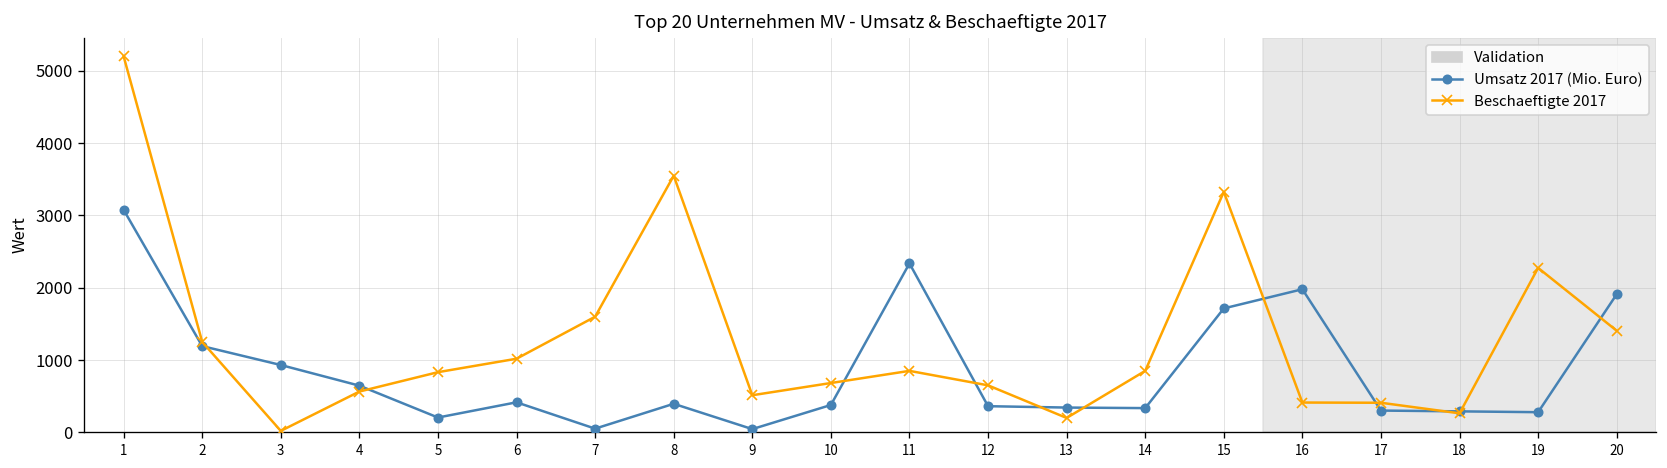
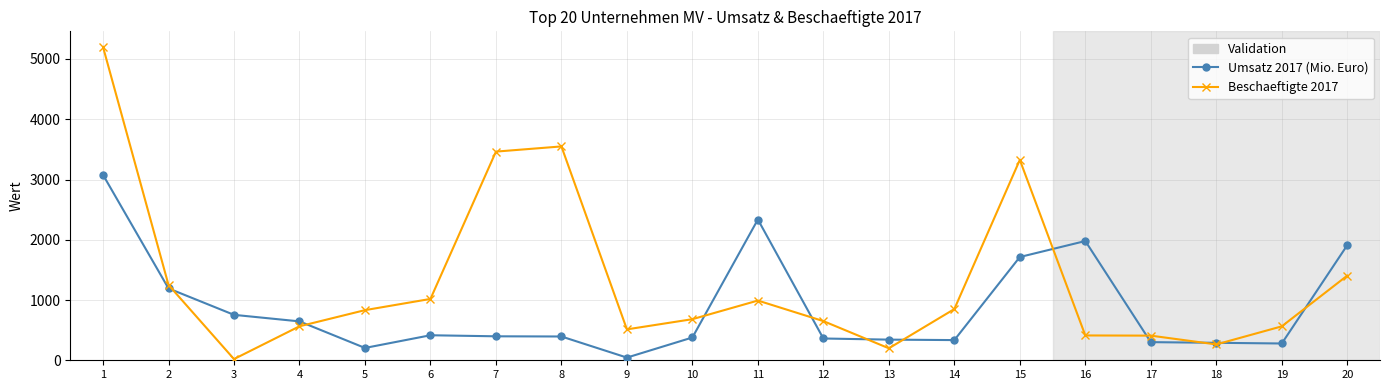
Umsatz 2017 (Mio. Euro), 3: 900 -> 800
Umsatz 2017 (Mio. Euro), 7: 100 -> 400
Beschaeftigte 2017, 7: 1600 -> 3500
Beschaeftigte 2017, 11: 900 -> 1000
Beschaeftigte 2017, 19: 2300 -> 600
